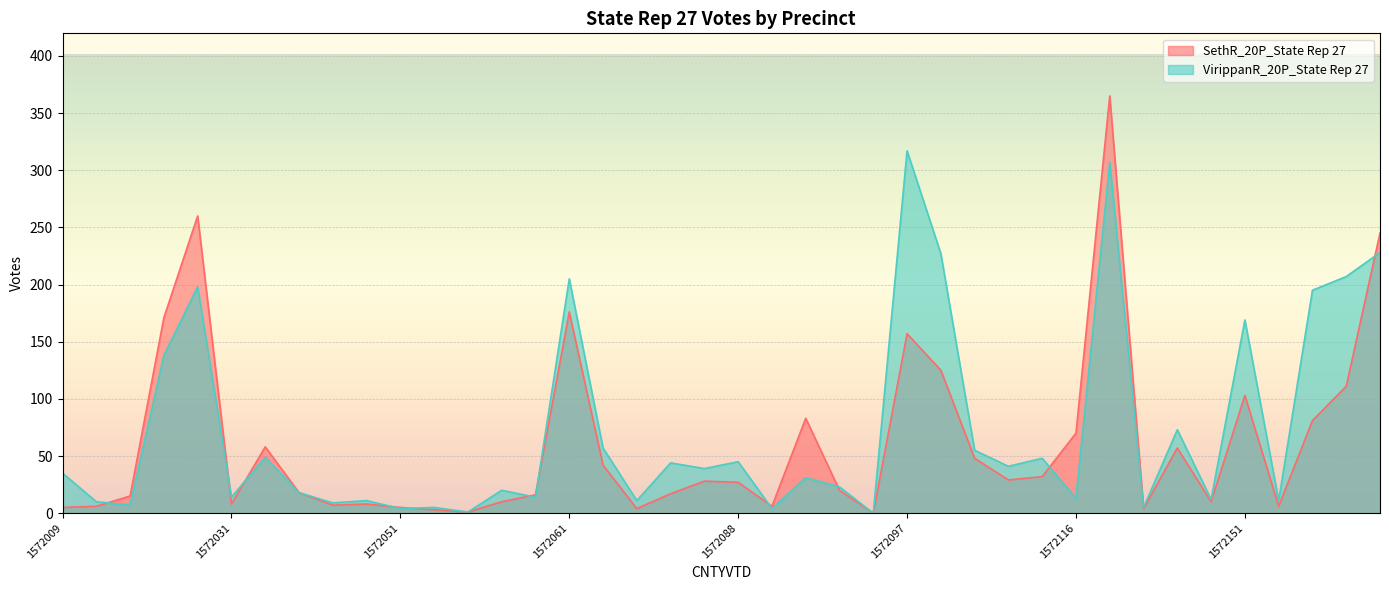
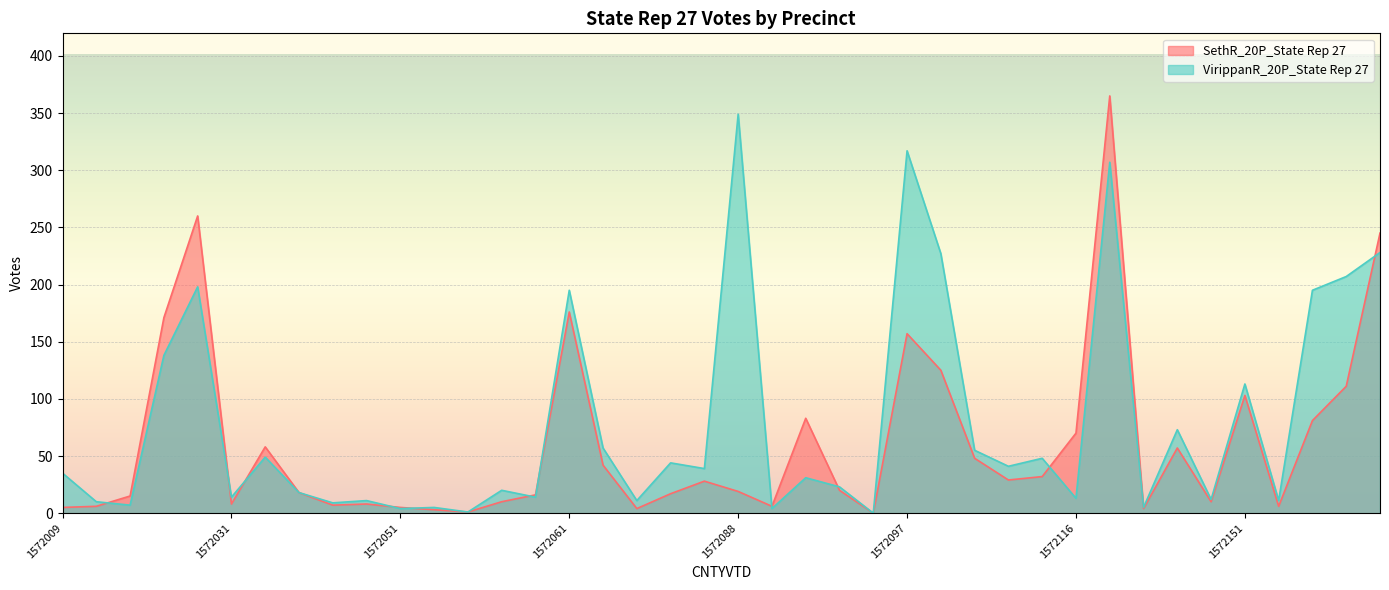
VirippanR_20P_State Rep 27, 1572061: 205 -> 195
SethR_20P_State Rep 27, 1572088: 27 -> 19
VirippanR_20P_State Rep 27, 1572088: 45 -> 349
VirippanR_20P_State Rep 27, 1572151: 169 -> 113
